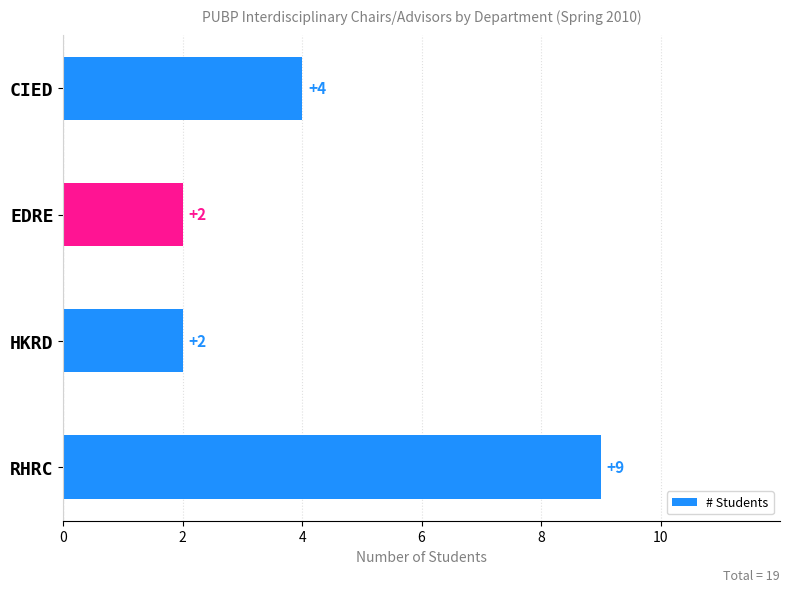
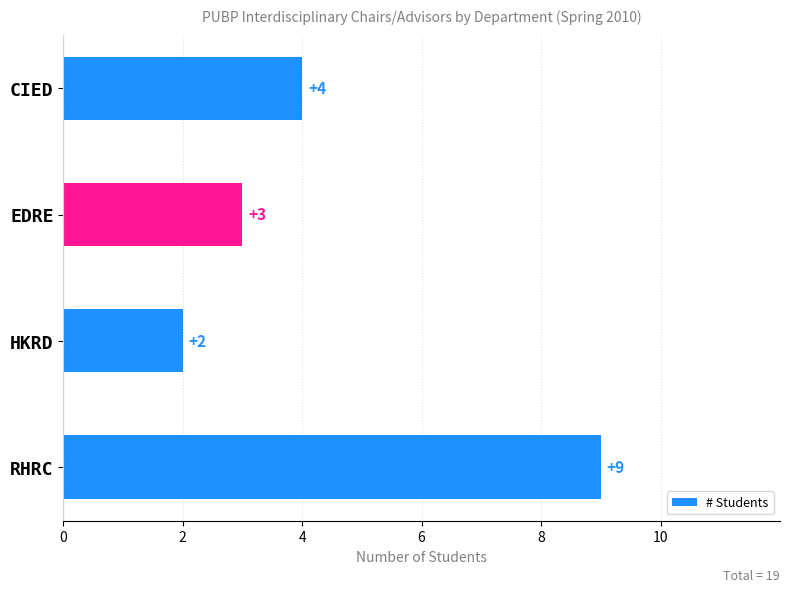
EDRE: +2 -> +3
